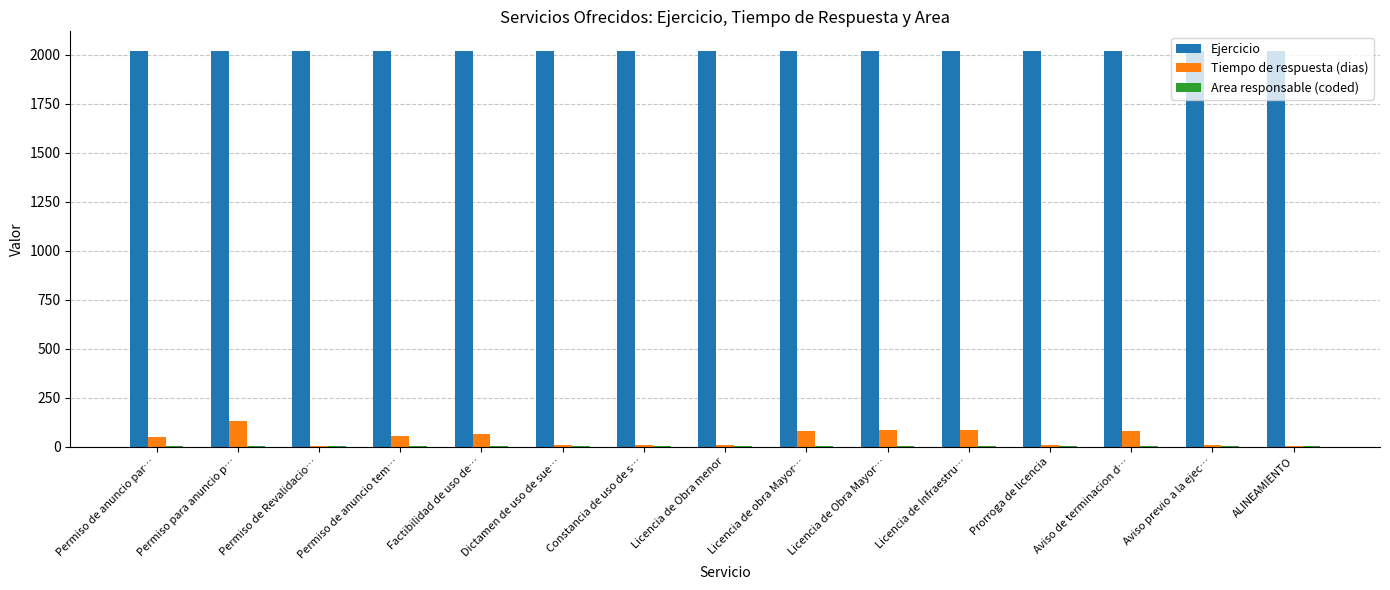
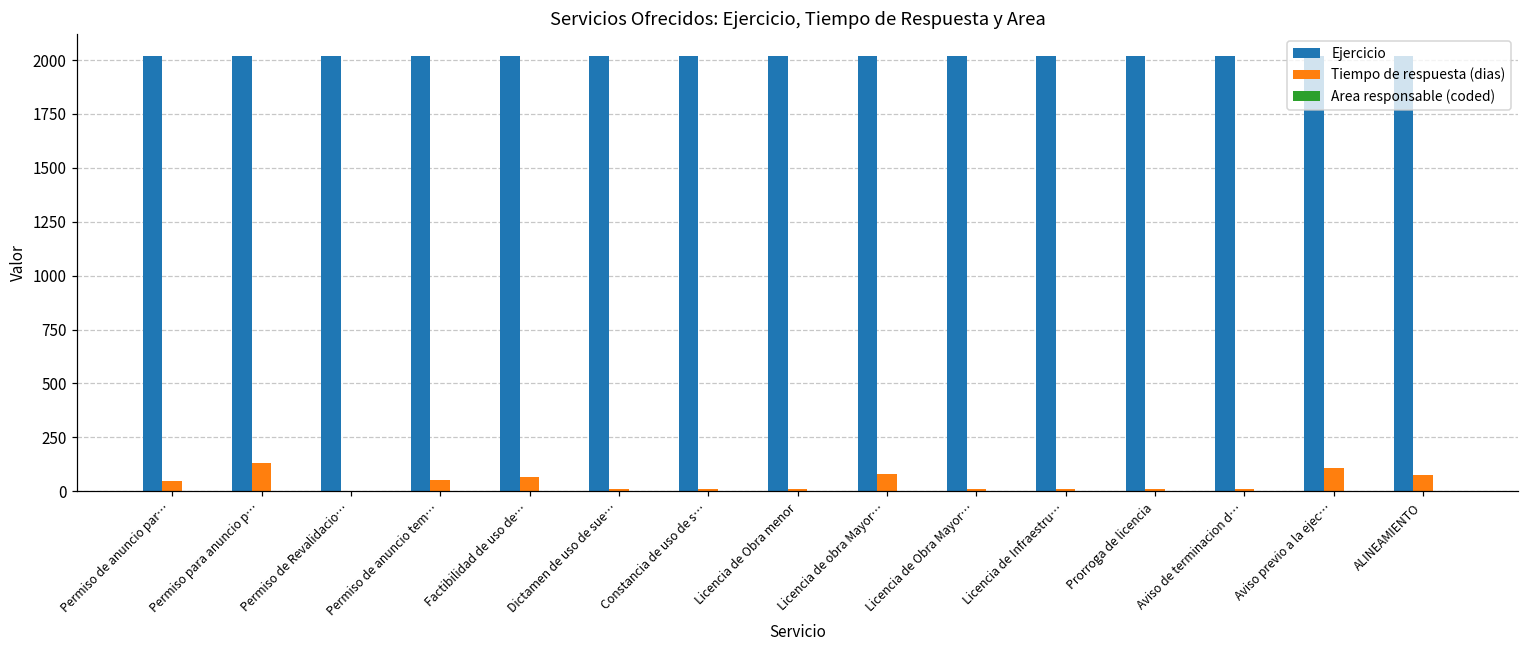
Tiempo de respuesta (dias), Licencia de Obra Mayor…: 80 -> 10
Tiempo de respuesta (dias), Licencia de Infraestru…: 90 -> 10
Tiempo de respuesta (dias), Aviso de terminacion d…: 80 -> 10
Tiempo de respuesta (dias), Aviso previo a la ejec…: 10 -> 110
Tiempo de respuesta (dias), ALINEAMIENTO: 0 -> 70
